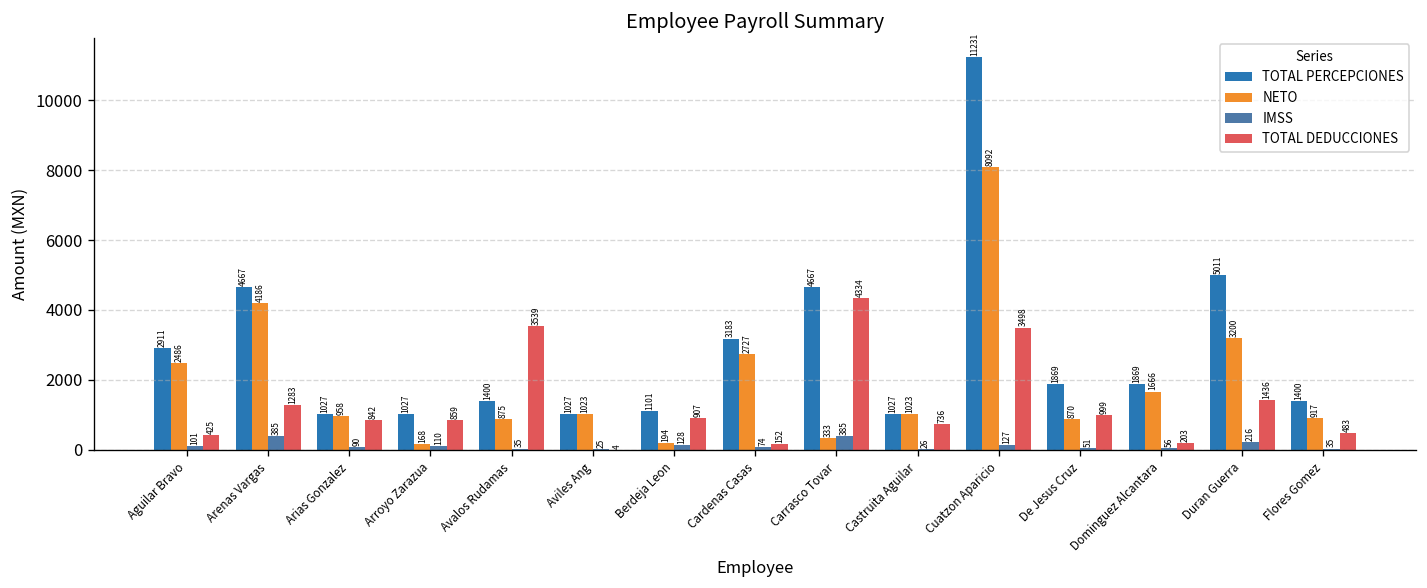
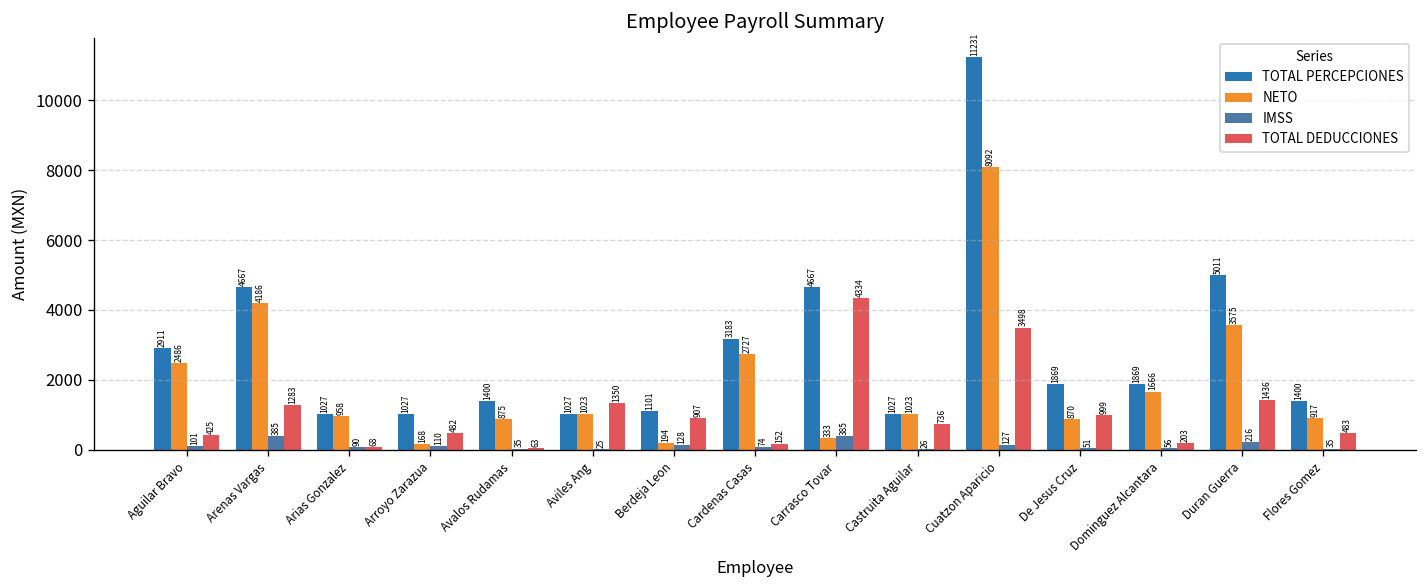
TOTAL DEDUCCIONES, Arias Gonzalez: 842 -> 68
TOTAL DEDUCCIONES, Arroyo Zarazua: 859 -> 482
TOTAL DEDUCCIONES, Avalos Rudamas: 3539 -> 63
TOTAL DEDUCCIONES, Aviles Ang: 4 -> 1350
NETO, Duran Guerra: 3200 -> 3575
